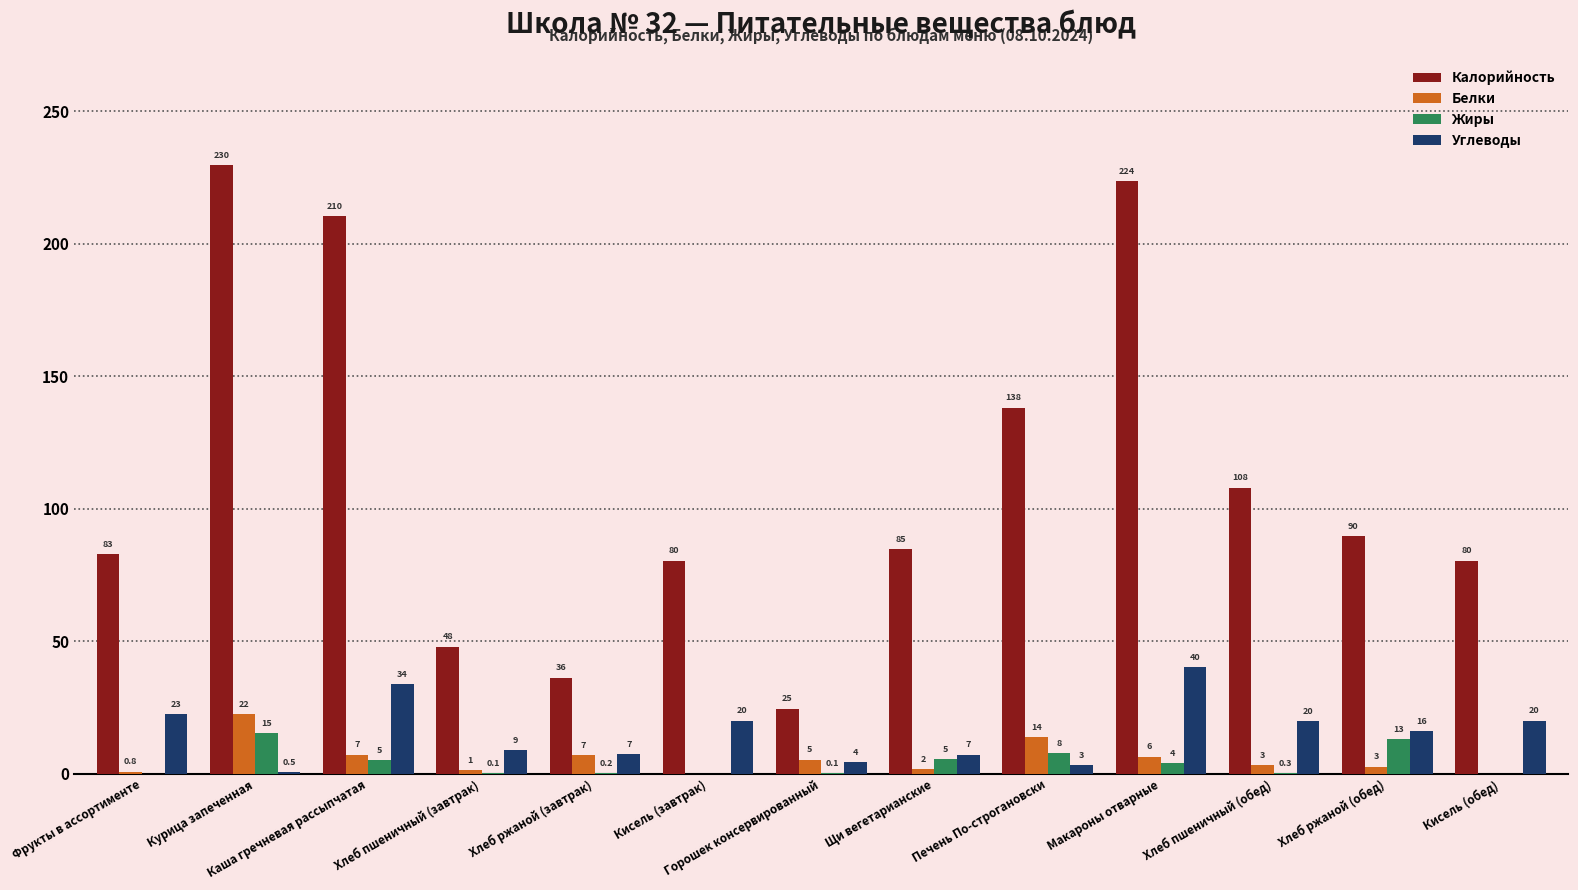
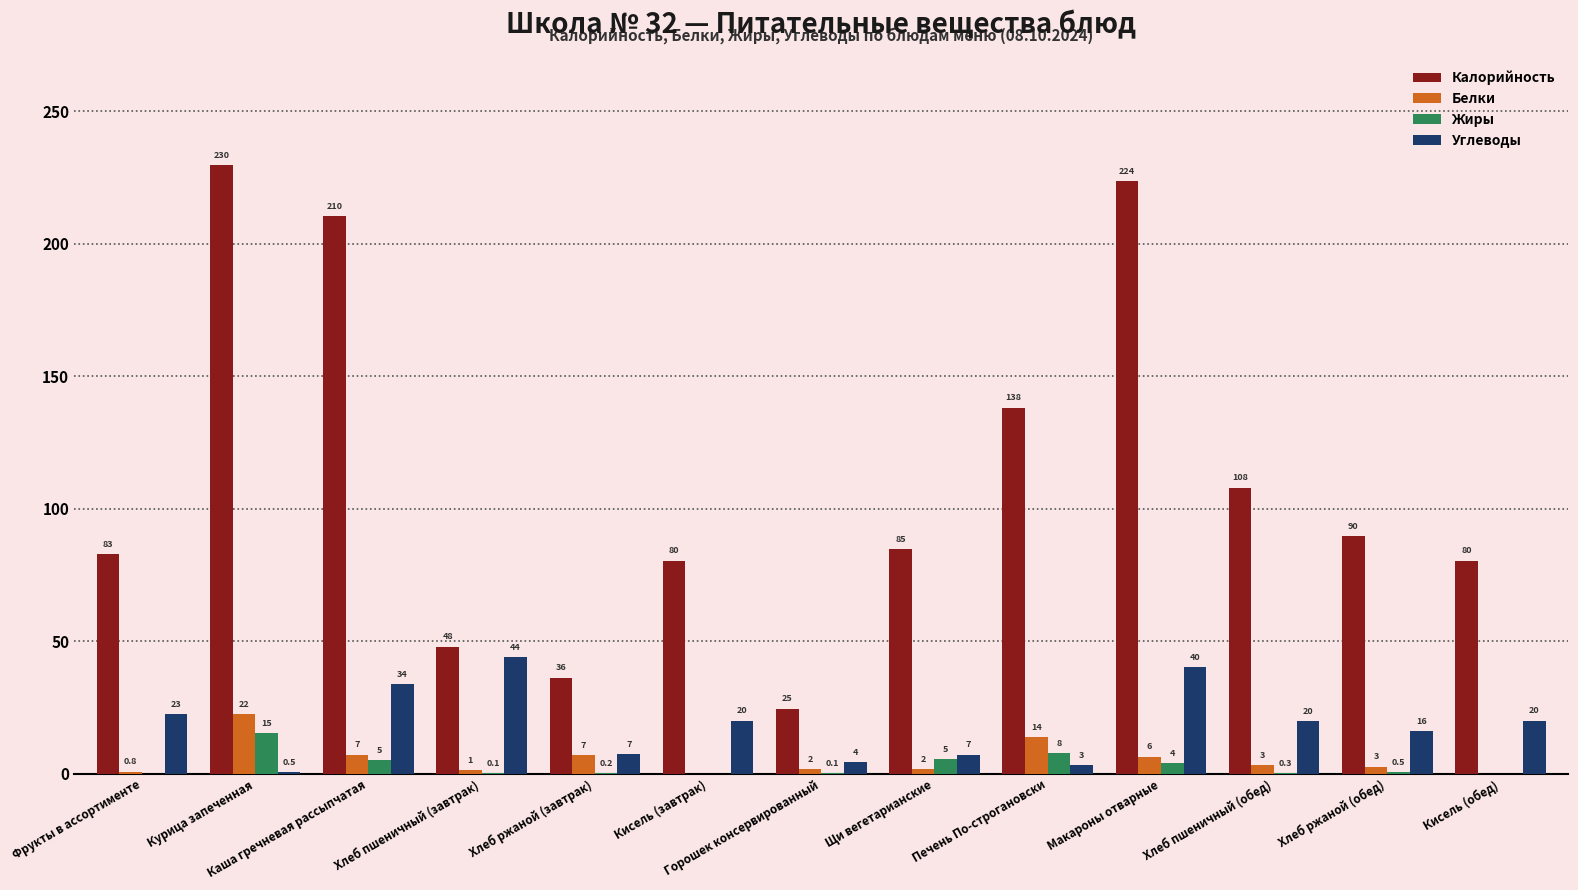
Углеводы, Хлеб пшеничный (завтрак): 9 -> 44
Белки, Горошек консервированный: 5 -> 2
Жиры, Хлеб ржаной (обед): 13 -> 0.5
